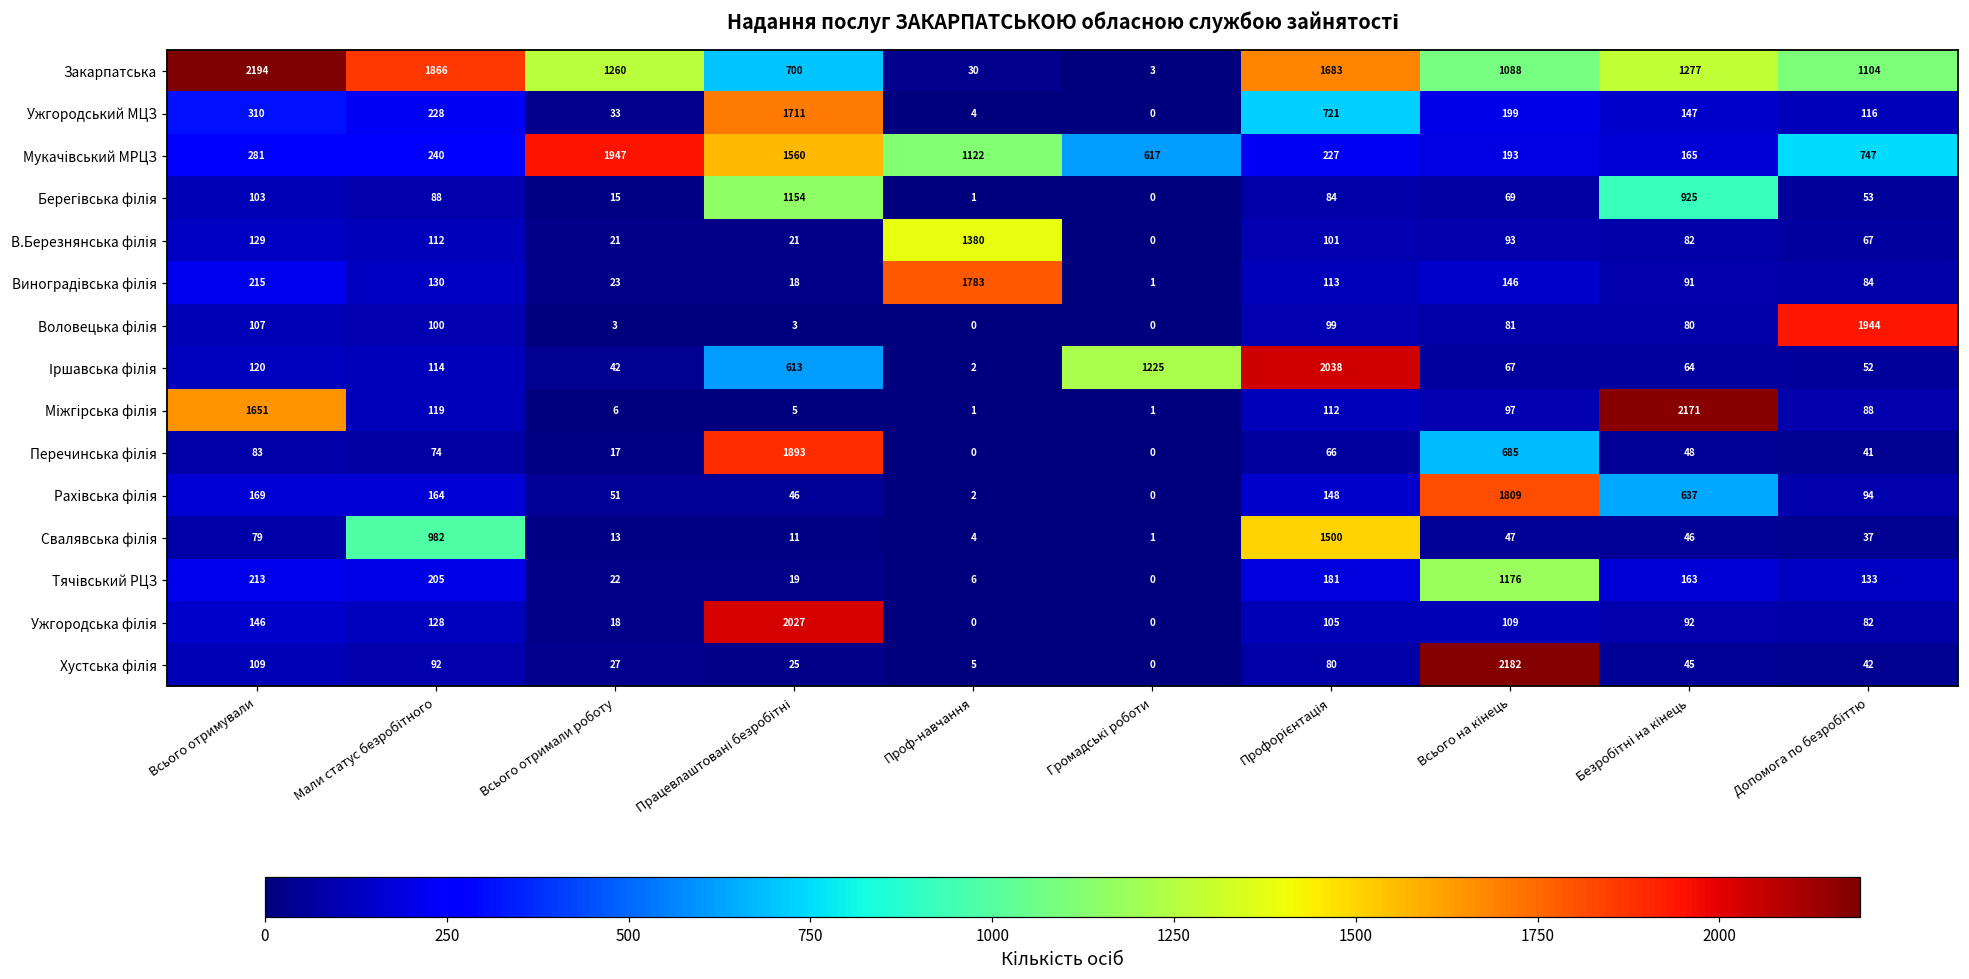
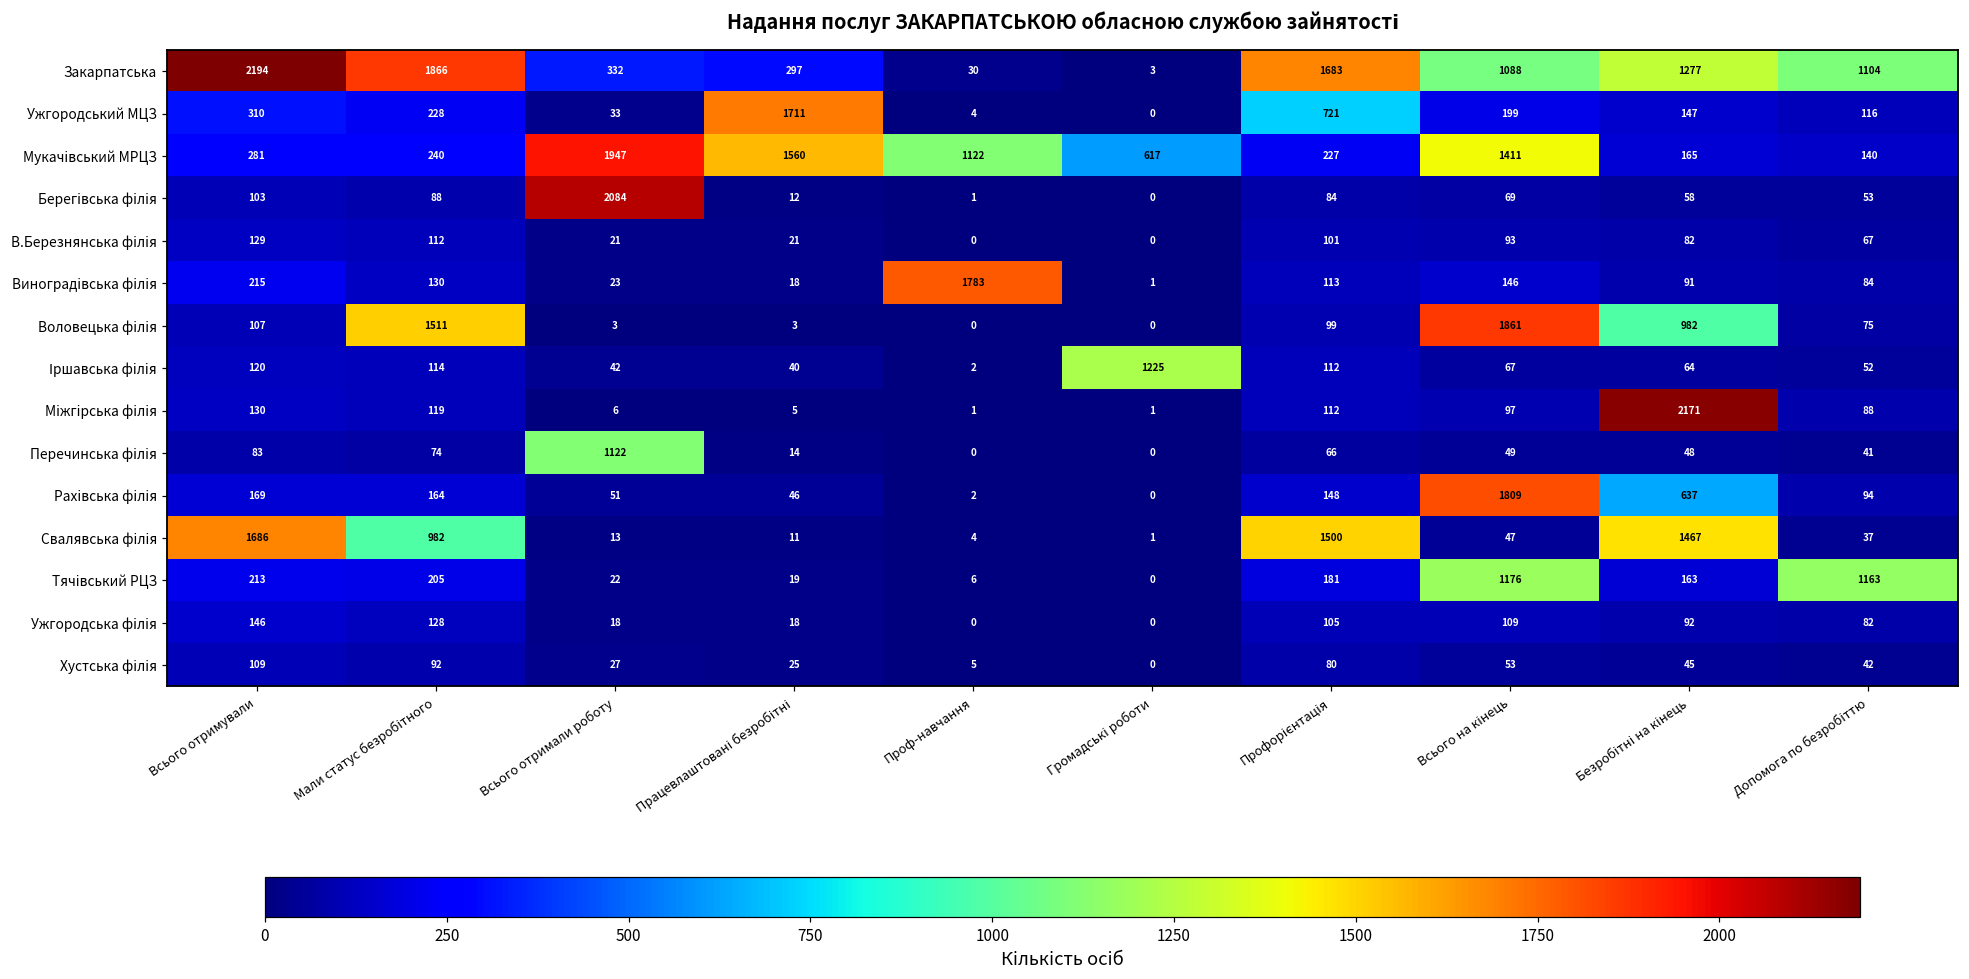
Закарпатська, Всього отримали роботу: 1260 -> 332
Закарпатська, Працевлаштовані безробітні: 700 -> 297
Мукачівський МРЦЗ, Всього на кінець: 193 -> 1411
Мукачівський МРЦЗ, Допомога по безробіттю: 747 -> 140
Берегівська філія, Всього отримали роботу: 15 -> 2084
Берегівська філія, Працевлаштовані безробітні: 1154 -> 12
Берегівська філія, Безробітні на кінець: 925 -> 58
В.Березнянська філія, Проф-навчання: 1380 -> 0
Воловецька філія, Мали статус безробітного: 100 -> 1511
Воловецька філія, Всього на кінець: 81 -> 1861
Воловецька філія, Безробітні на кінець: 80 -> 982
Воловецька філія, Допомога по безробіттю: 1944 -> 75
Іршавська філія, Працевлаштовані безробітні: 613 -> 40
Іршавська філія, Профорієнтація: 2038 -> 112
Міжгірська філія, Всього отримували: 1651 -> 130
Перечинська філія, Всього отримали роботу: 17 -> 1122
Перечинська філія, Працевлаштовані безробітні: 1893 -> 14
Перечинська філія, Всього на кінець: 685 -> 49
Свалявська філія, Всього отримували: 79 -> 1686
Свалявська філія, Безробітні на кінець: 46 -> 1467
Тячівський РЦЗ, Допомога по безробіттю: 133 -> 1163
Ужгородська філія, Працевлаштовані безробітні: 2027 -> 18
Хустська філія, Всього на кінець: 2182 -> 53
